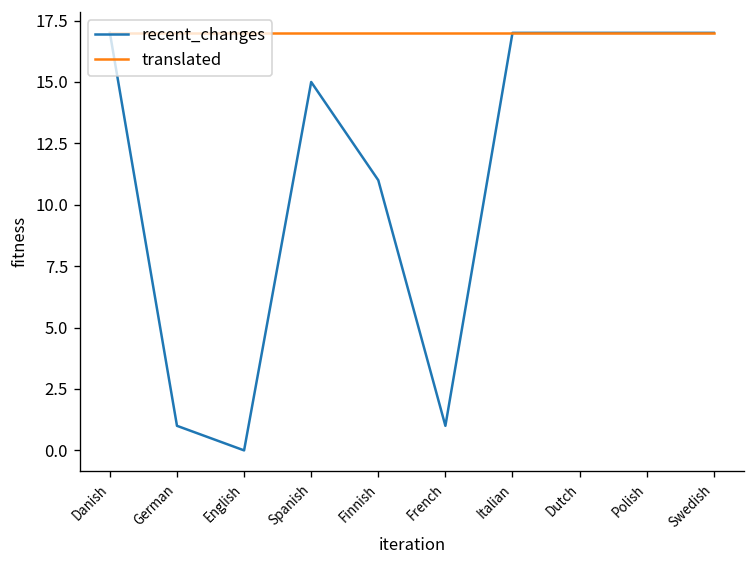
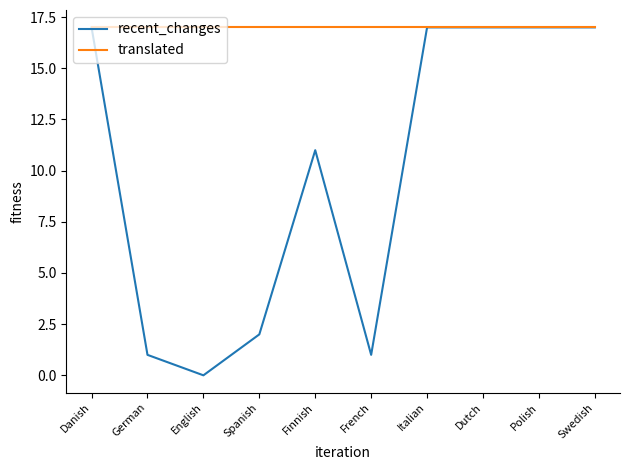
recent_changes, Spanish: 15 -> 2
